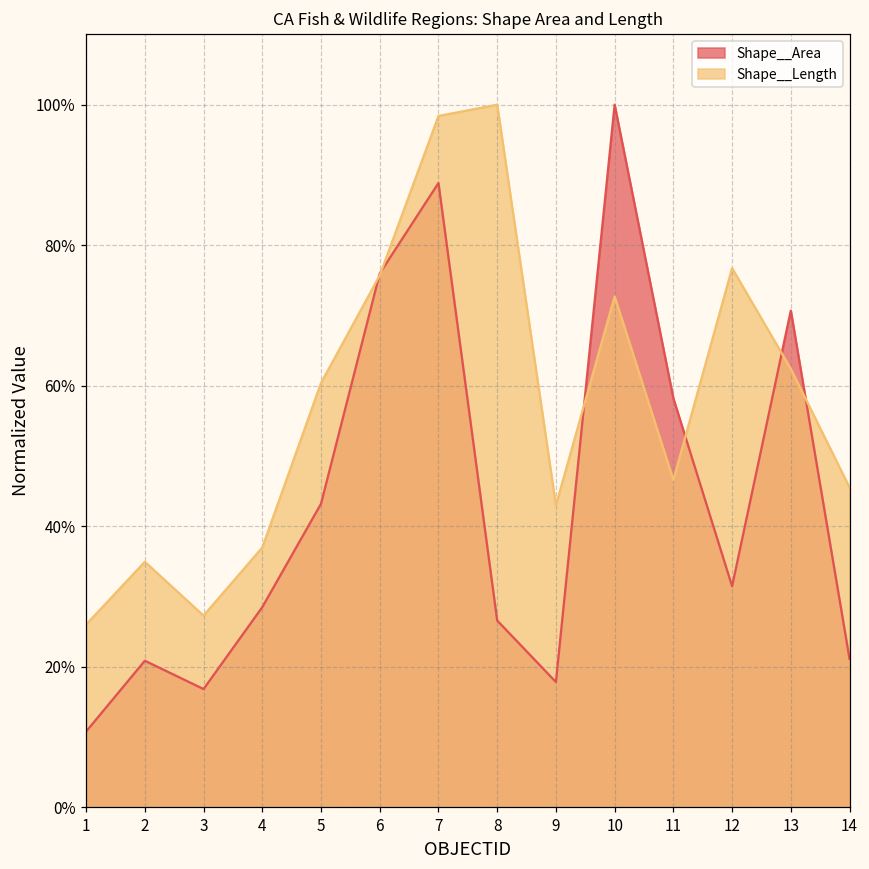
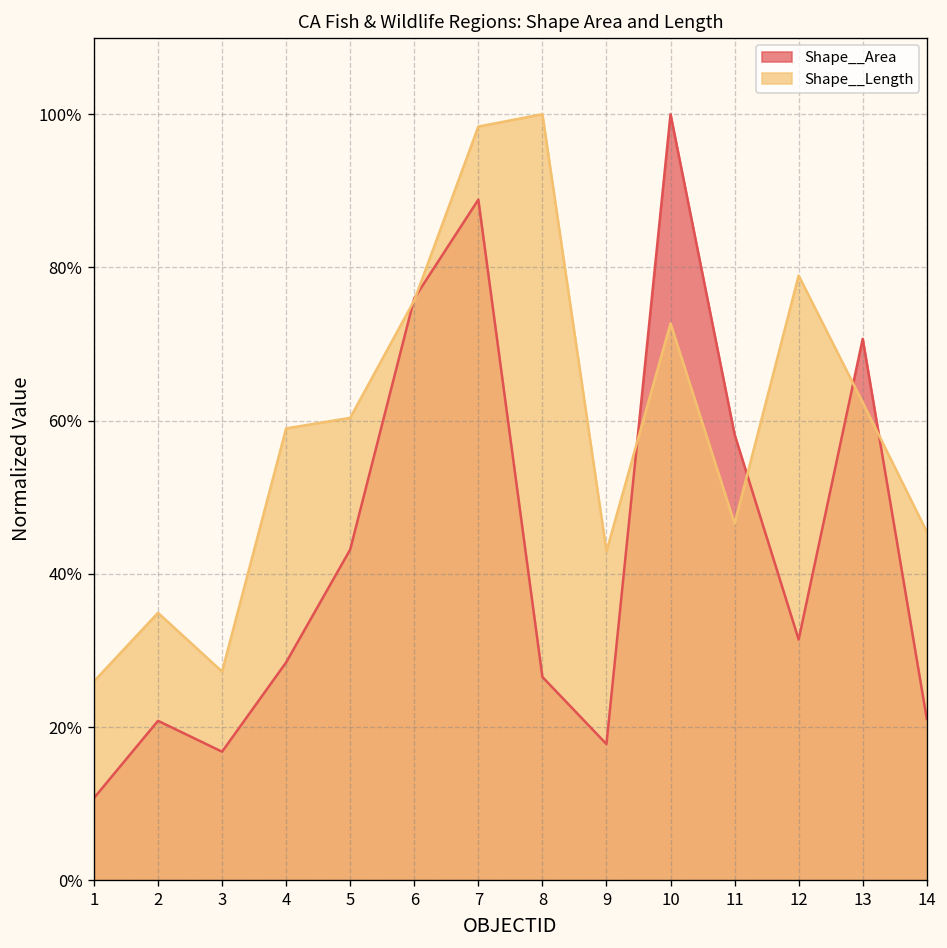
Shape__Length, 4: 37% -> 59%
Shape__Length, 12: 77% -> 79%
